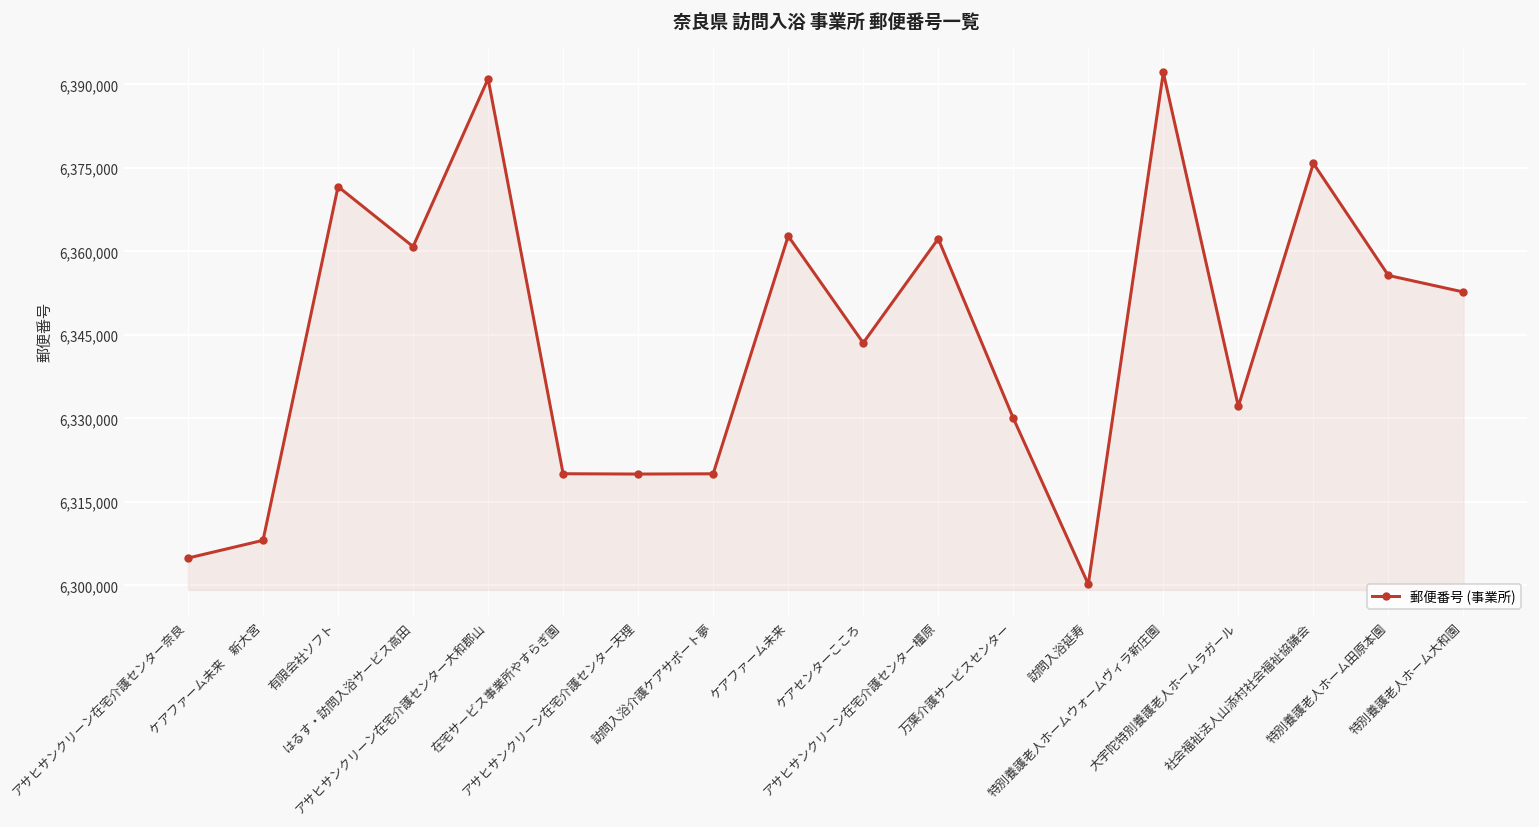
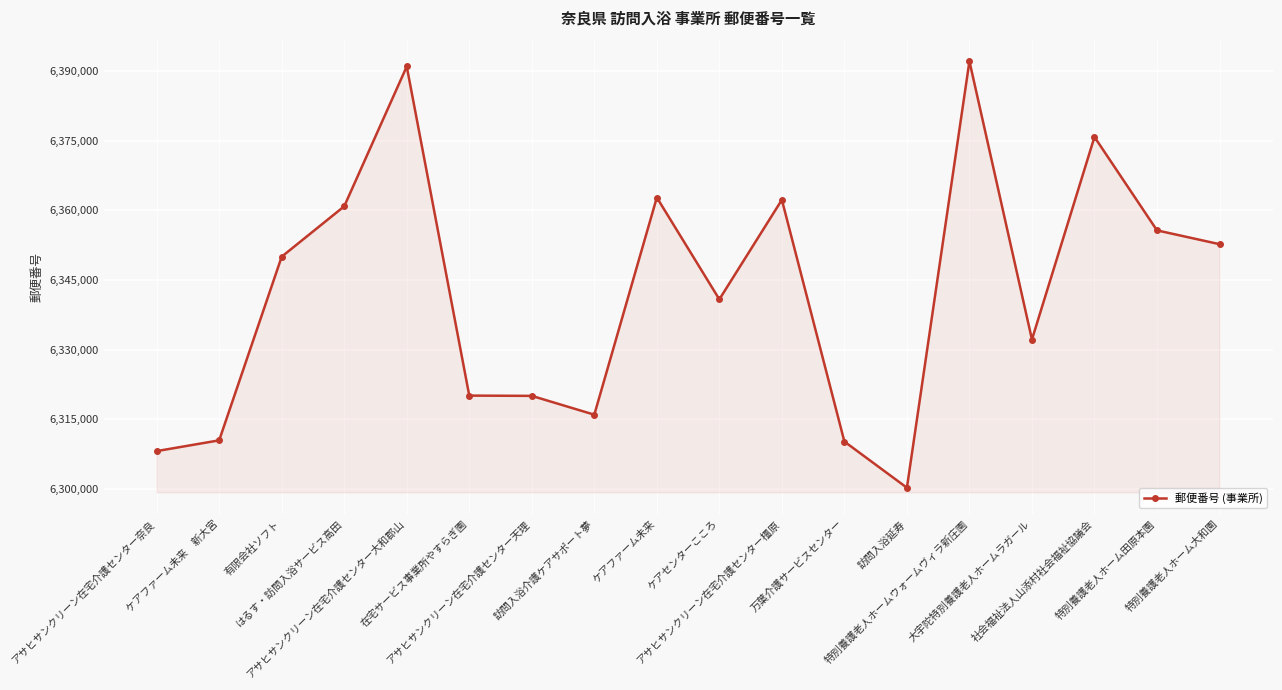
アサヒサンクリーン在宅介護センター奈良: 6,305,000 -> 6,308,000
ケアファーム未来 新大宮: 6,308,000 -> 6,310,000
有限会社ソフト: 6,372,000 -> 6,350,000
訪問入浴介護ケアサポート夢: 6,320,000 -> 6,316,000
ケアセンターこころ: 6,344,000 -> 6,341,000
万葉介護サービスセンター: 6,330,000 -> 6,310,000
